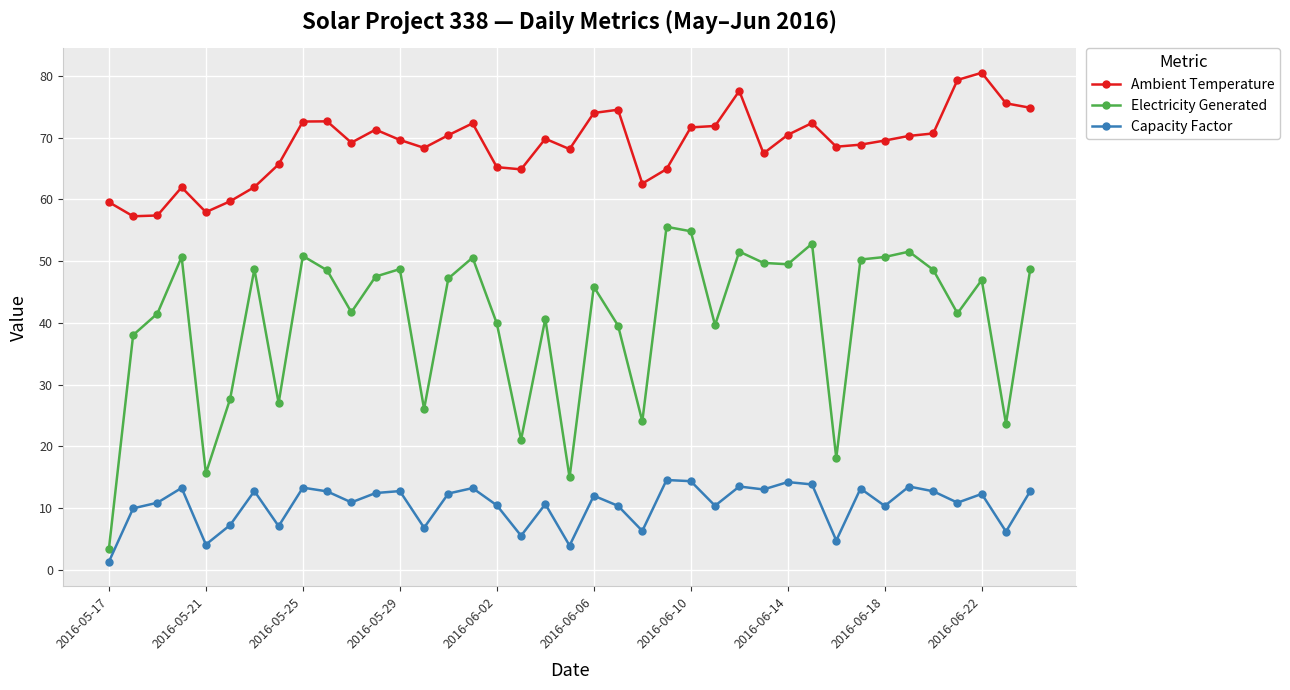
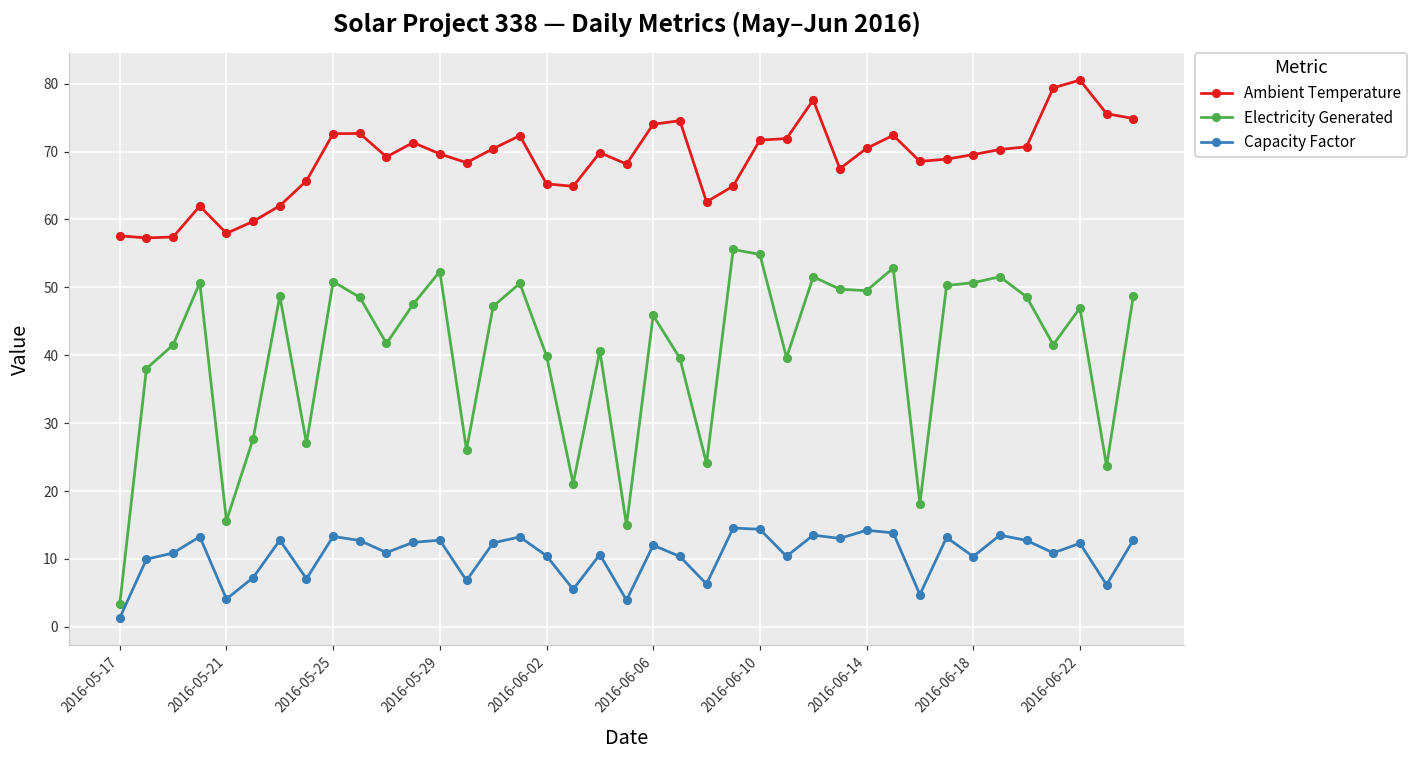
Ambient Temperature, 2016-05-17: 60 -> 58
Electricity Generated, 2016-05-29: 49 -> 52
